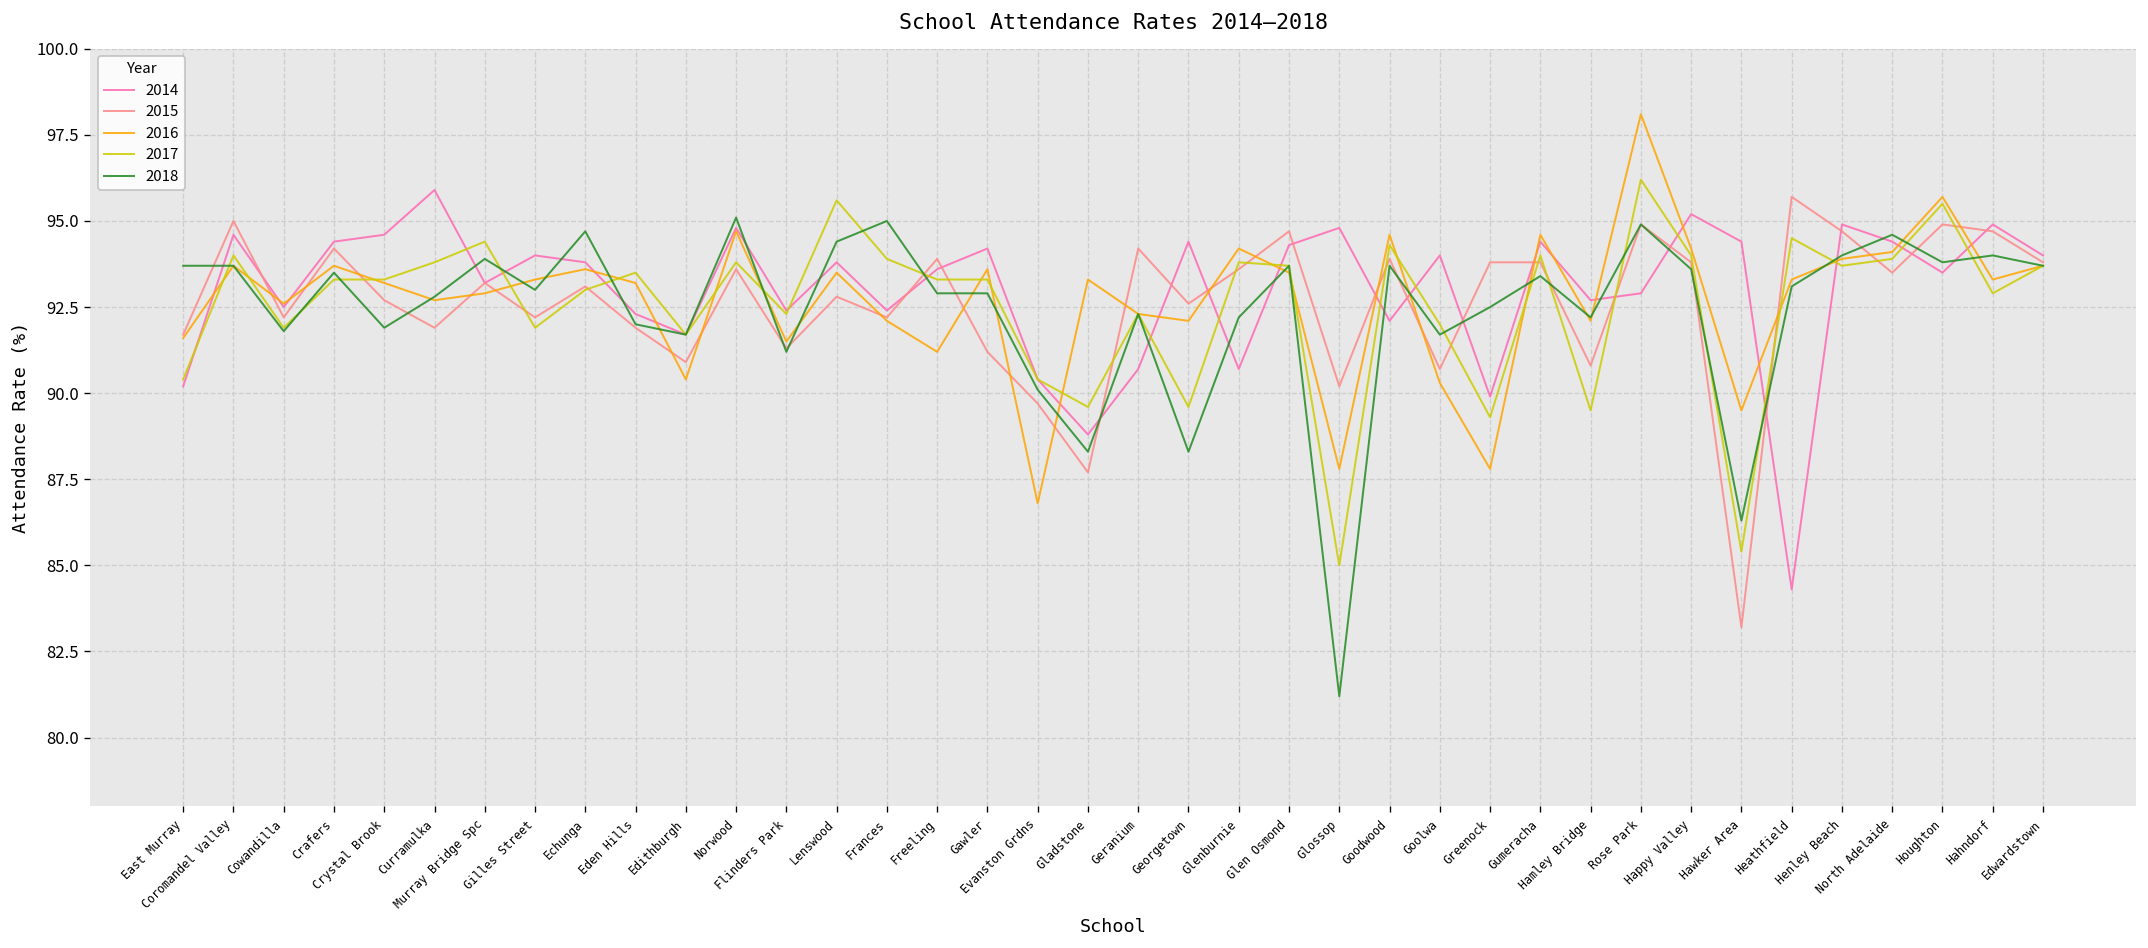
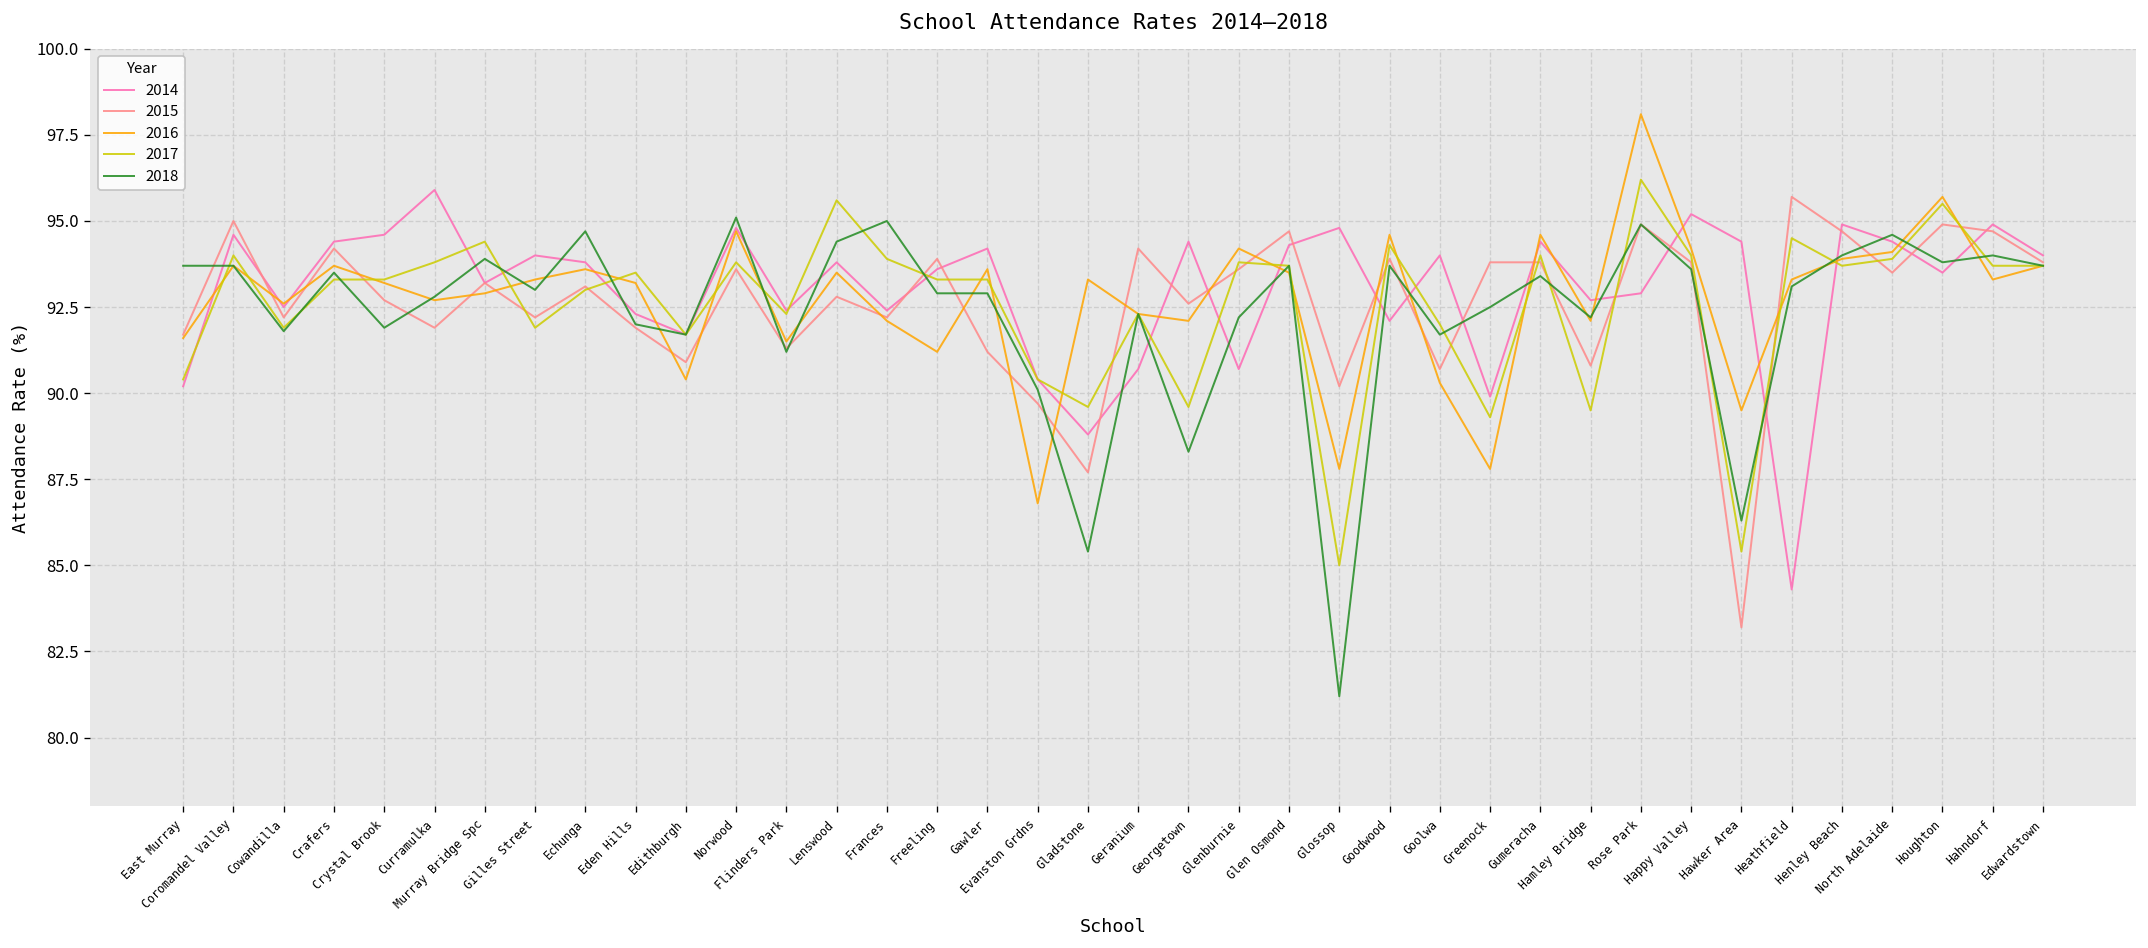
2018, Gladstone: 88.3 -> 85.4
2017, Hahndorf: 92.9 -> 93.7
